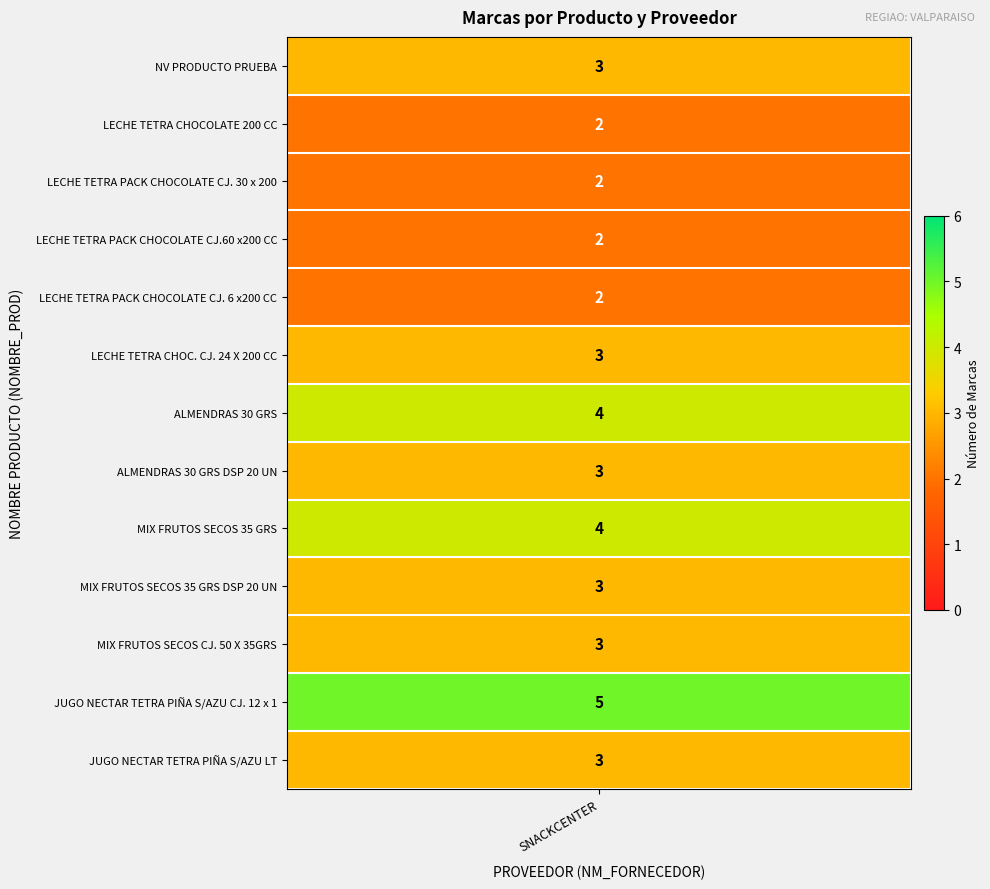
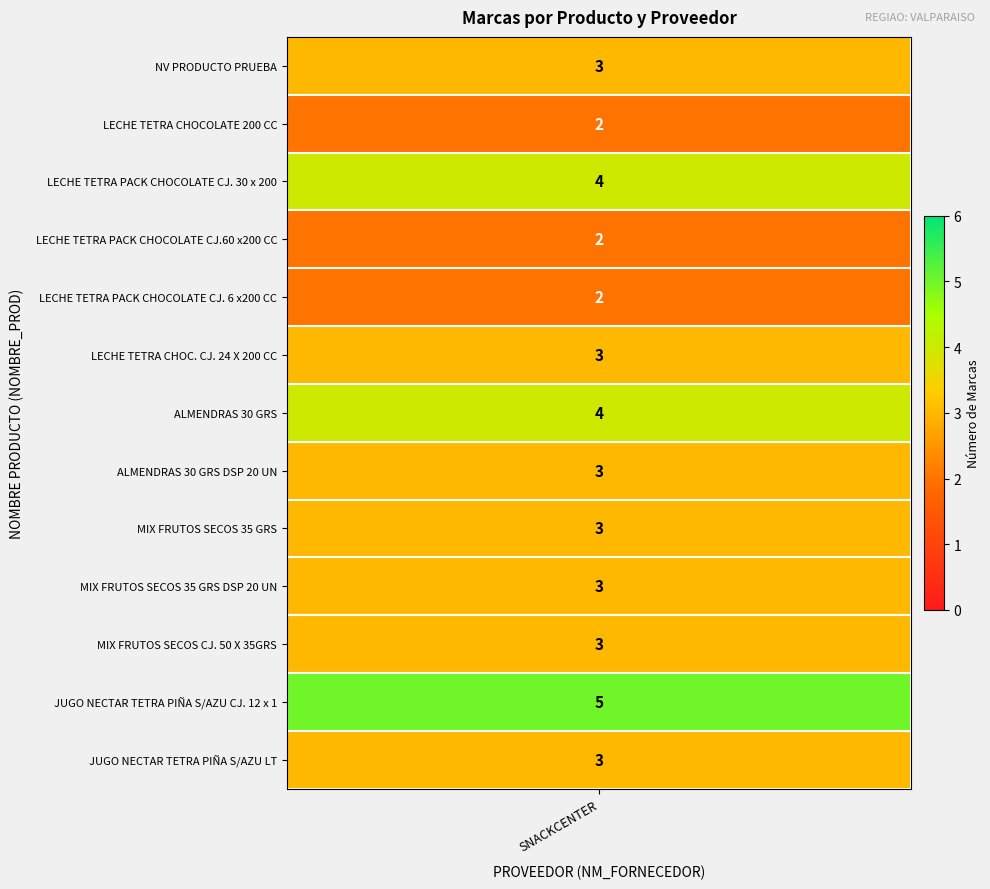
LECHE TETRA PACK CHOCOLATE CJ. 30 x 200, SNACKCENTER: 2 -> 4
MIX FRUTOS SECOS 35 GRS, SNACKCENTER: 4 -> 3
